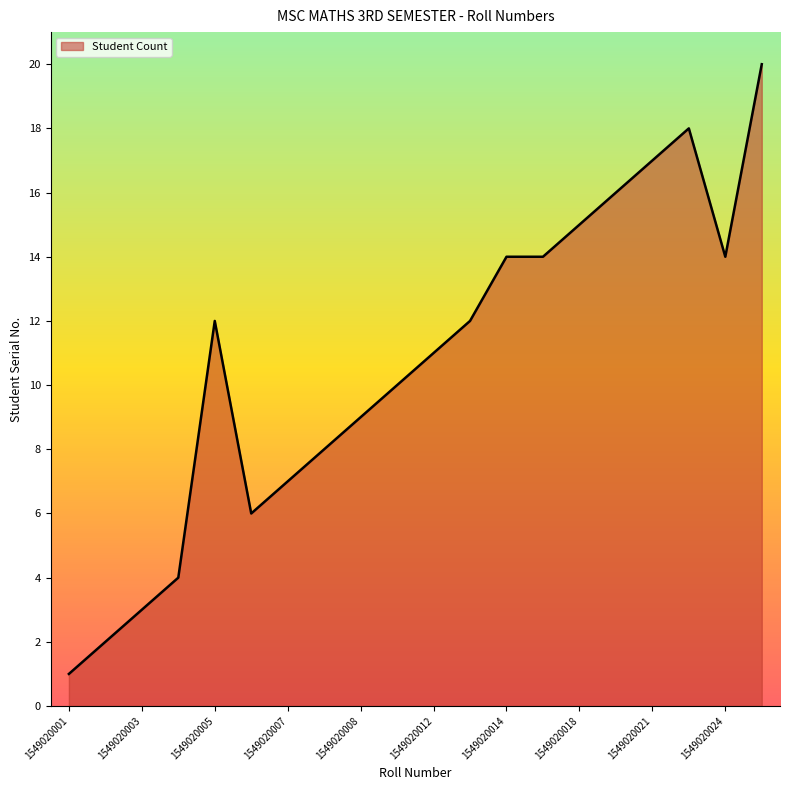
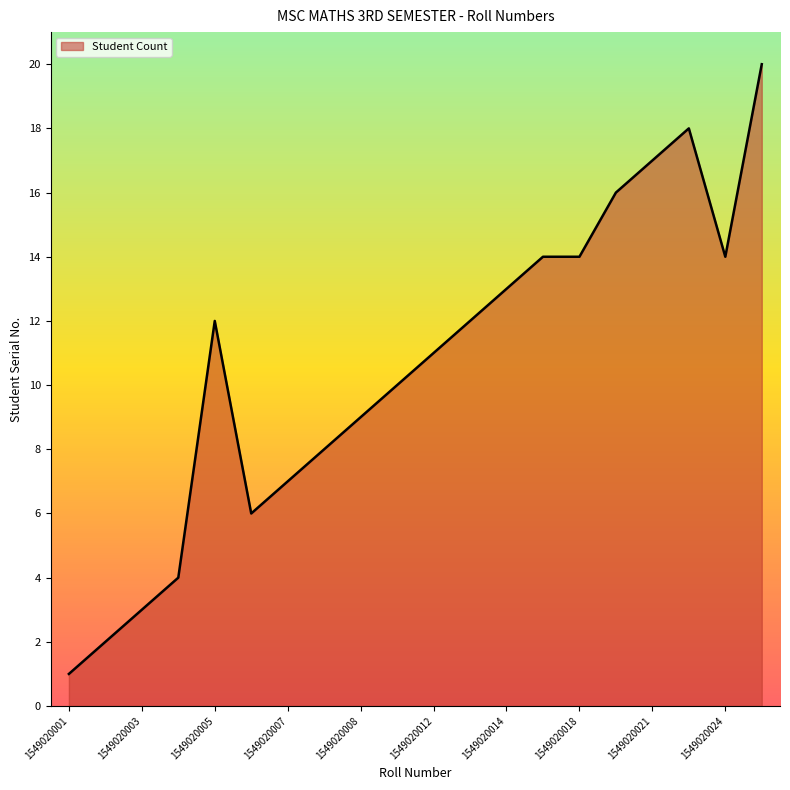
1549020014: 14 -> 13
1549020018: 15 -> 14
